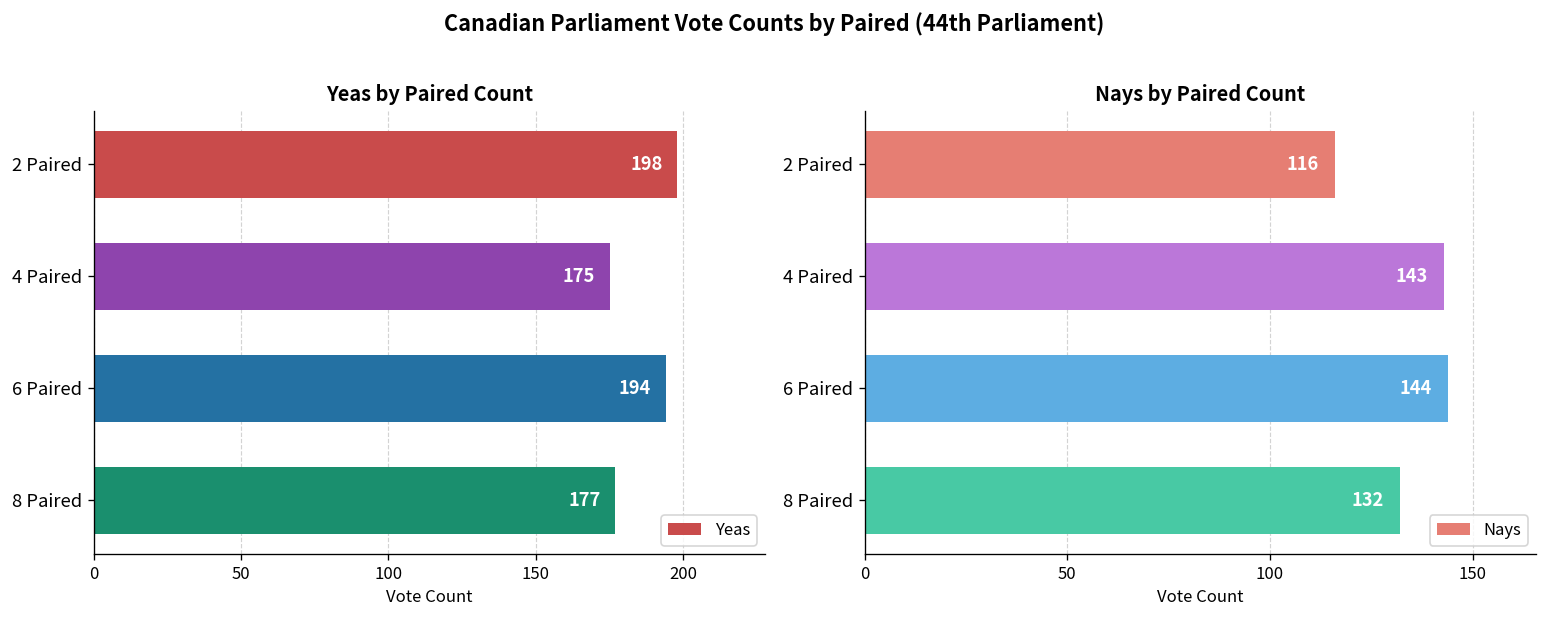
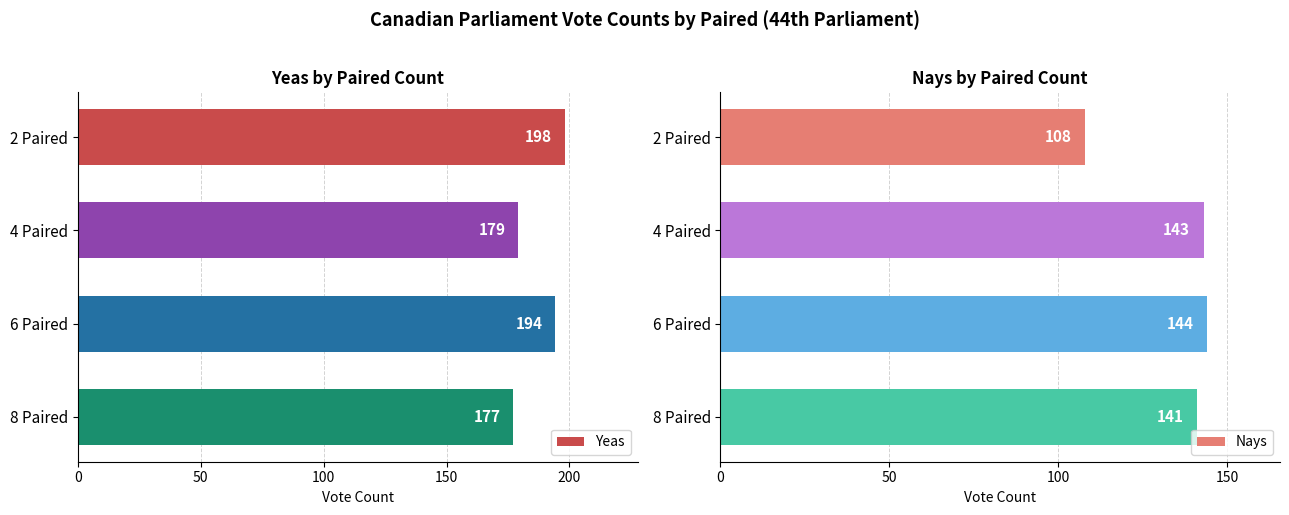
Yeas by Paired Count, 4 Paired: 175 -> 179
Nays by Paired Count, 2 Paired: 116 -> 108
Nays by Paired Count, 8 Paired: 132 -> 141
